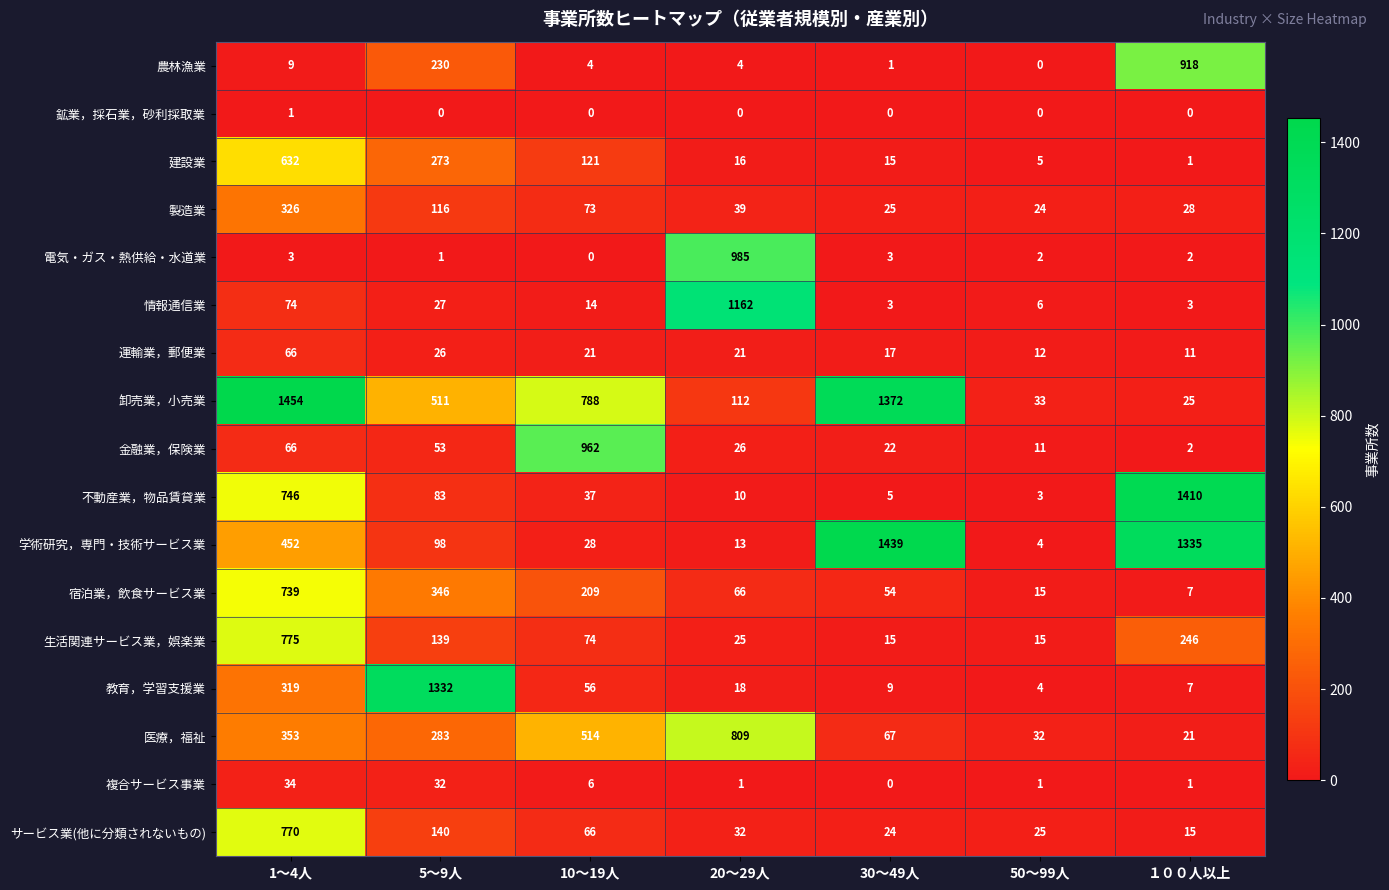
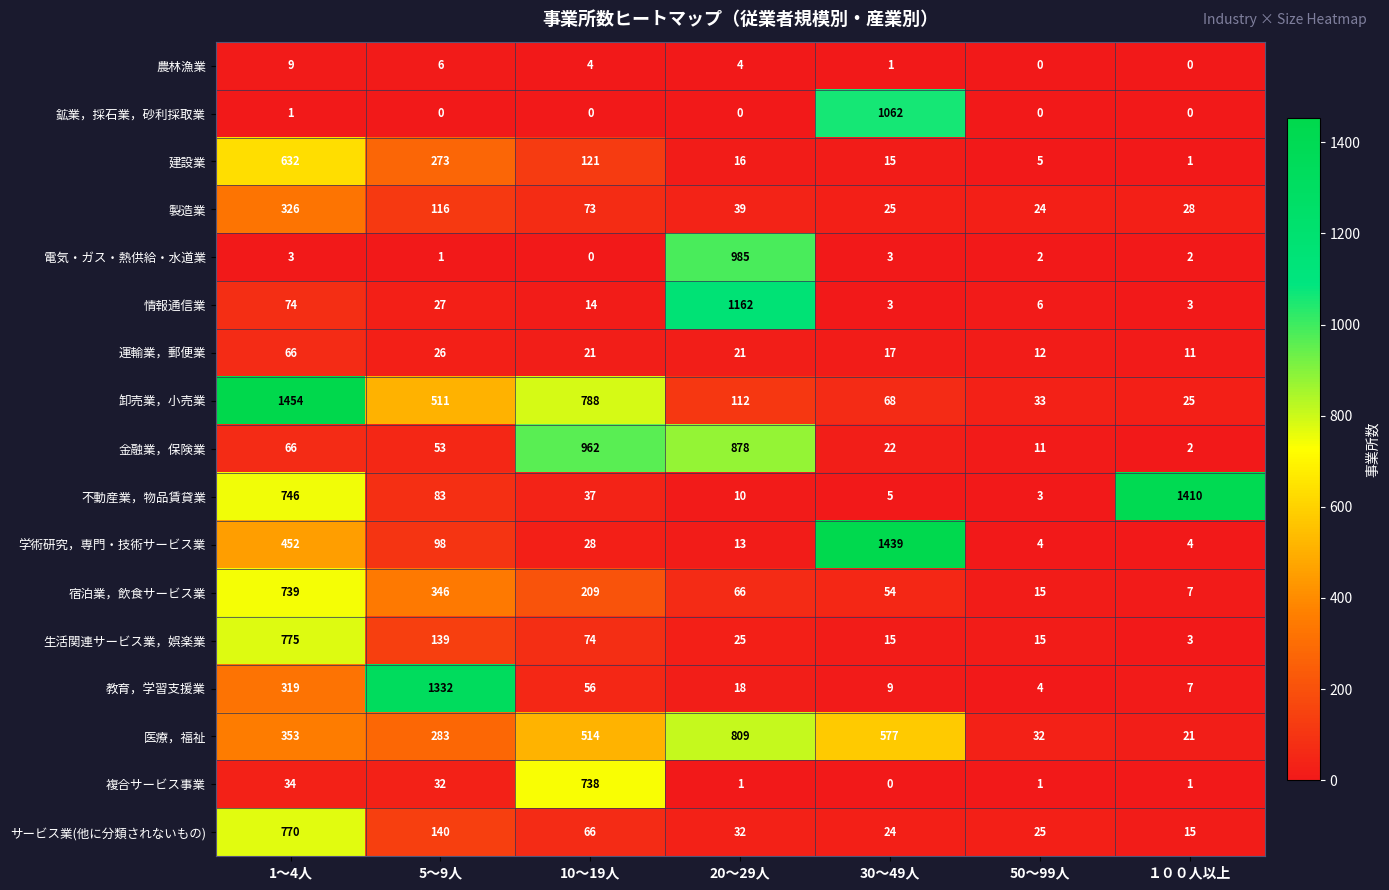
農林漁業, 5～9人: 230 -> 6
農林漁業, １００人以上: 918 -> 0
鉱業，採石業，砂利採取業, 30～49人: 0 -> 1062
卸売業，小売業, 30～49人: 1372 -> 68
金融業，保険業, 20～29人: 26 -> 878
学術研究，専門・技術サービス業, １００人以上: 1335 -> 4
生活関連サービス業，娯楽業, １００人以上: 246 -> 3
医療，福祉, 30～49人: 67 -> 577
複合サービス事業, 10～19人: 6 -> 738
